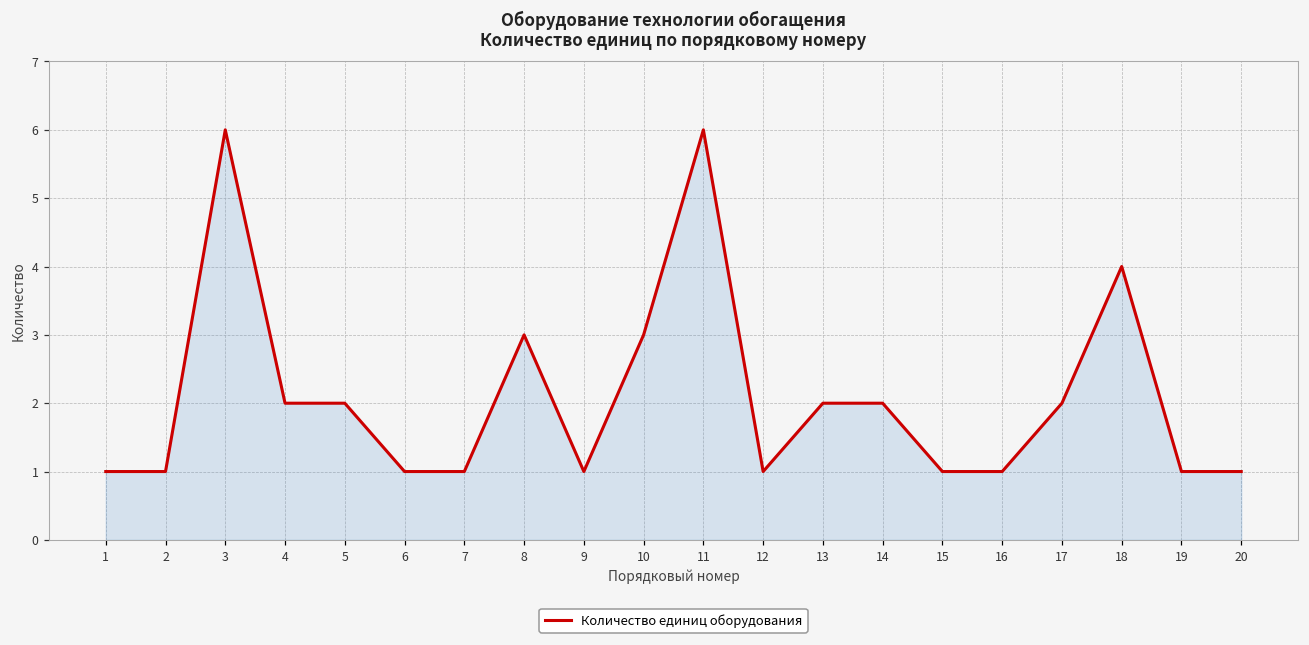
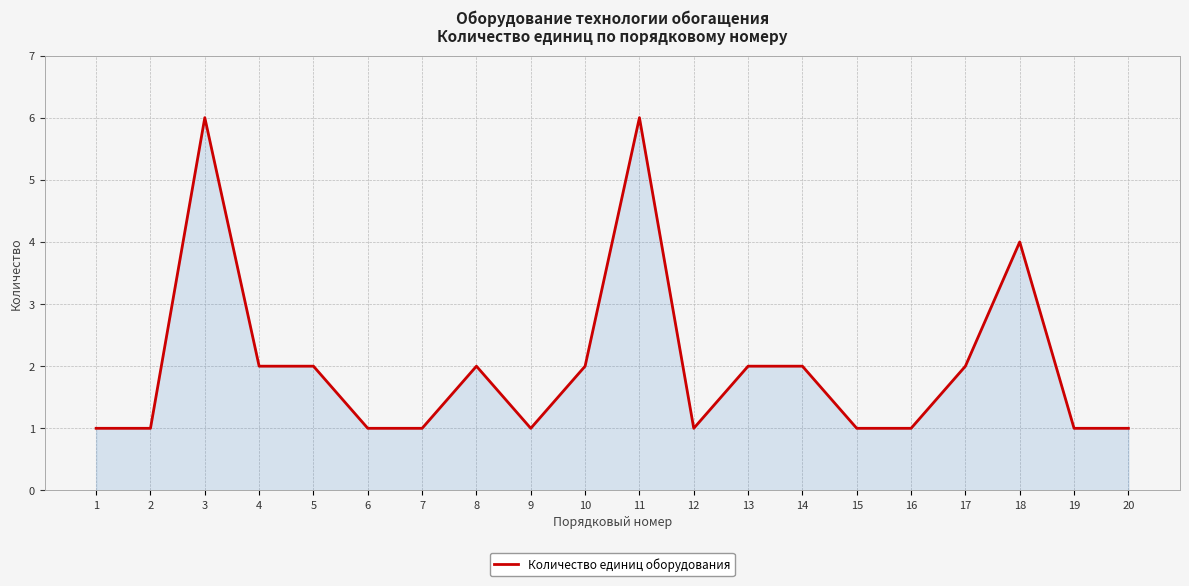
8: 3 -> 2
10: 3 -> 2
